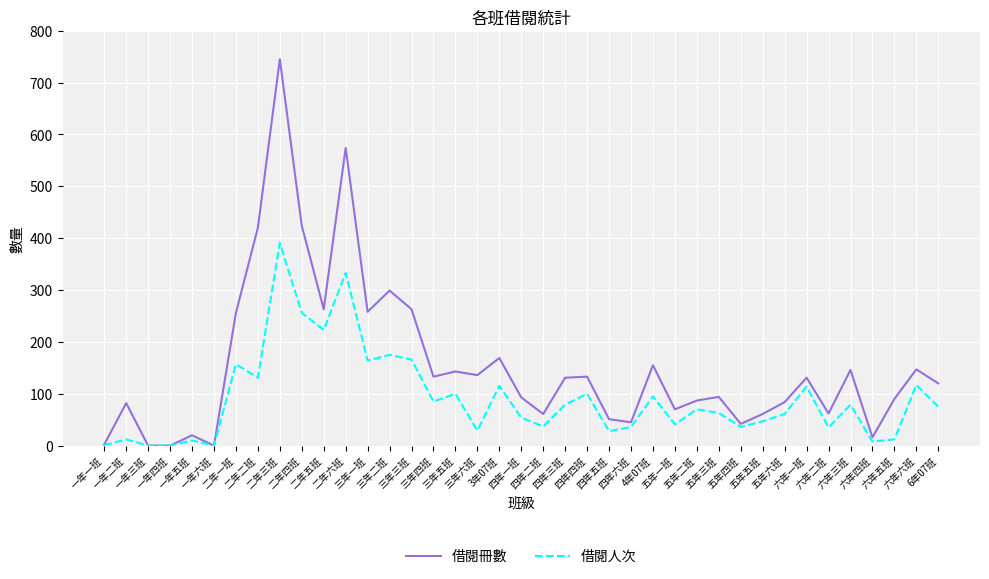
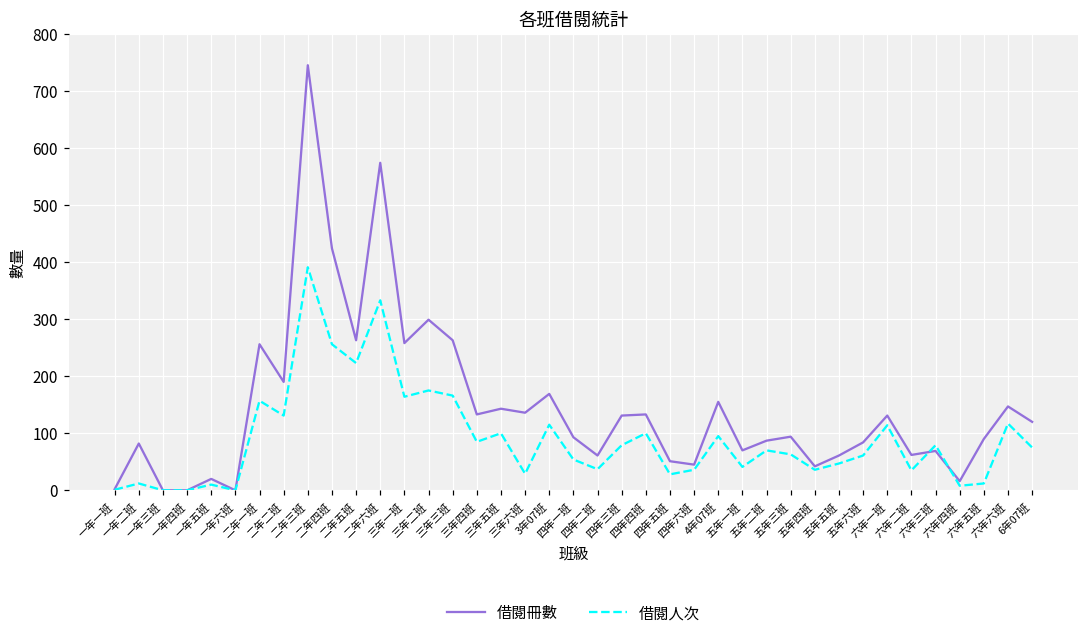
借閱冊數, 二年二班: 420 -> 190
借閱冊數, 六年三班: 150 -> 70
